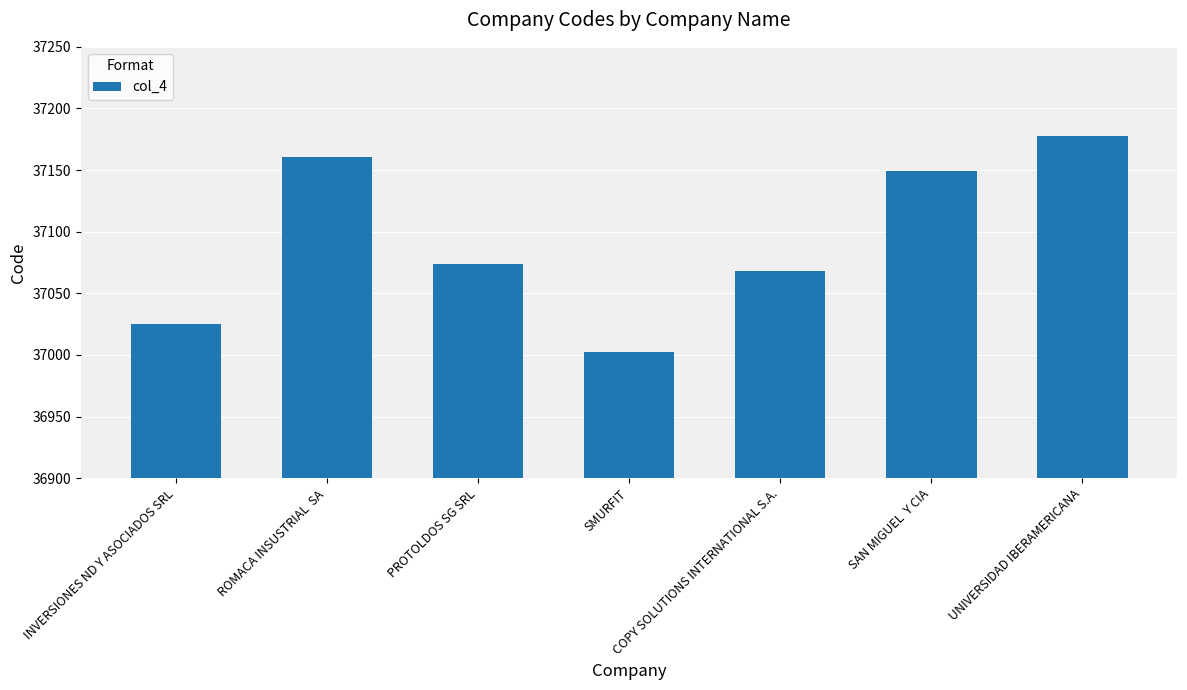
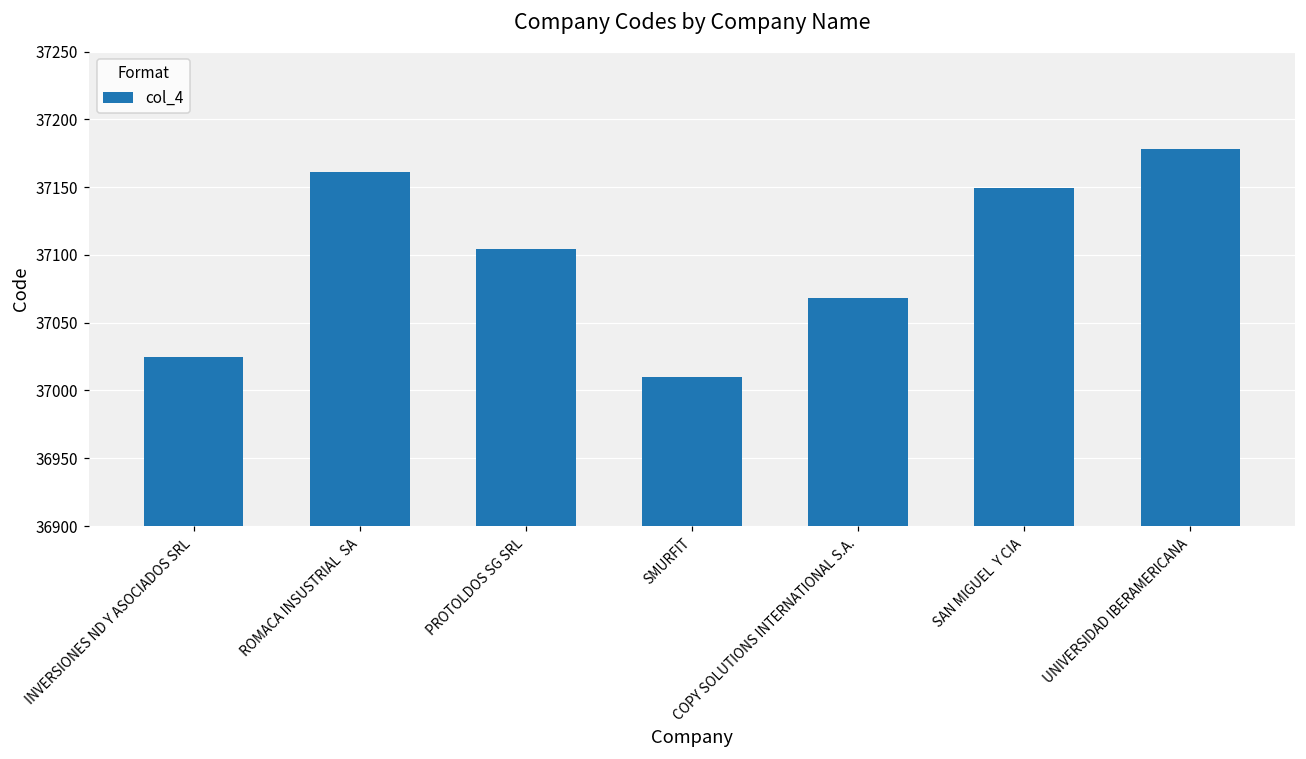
PROTOLDOS SG SRL: 37074 -> 37104
SMURFIT: 37002 -> 37010
